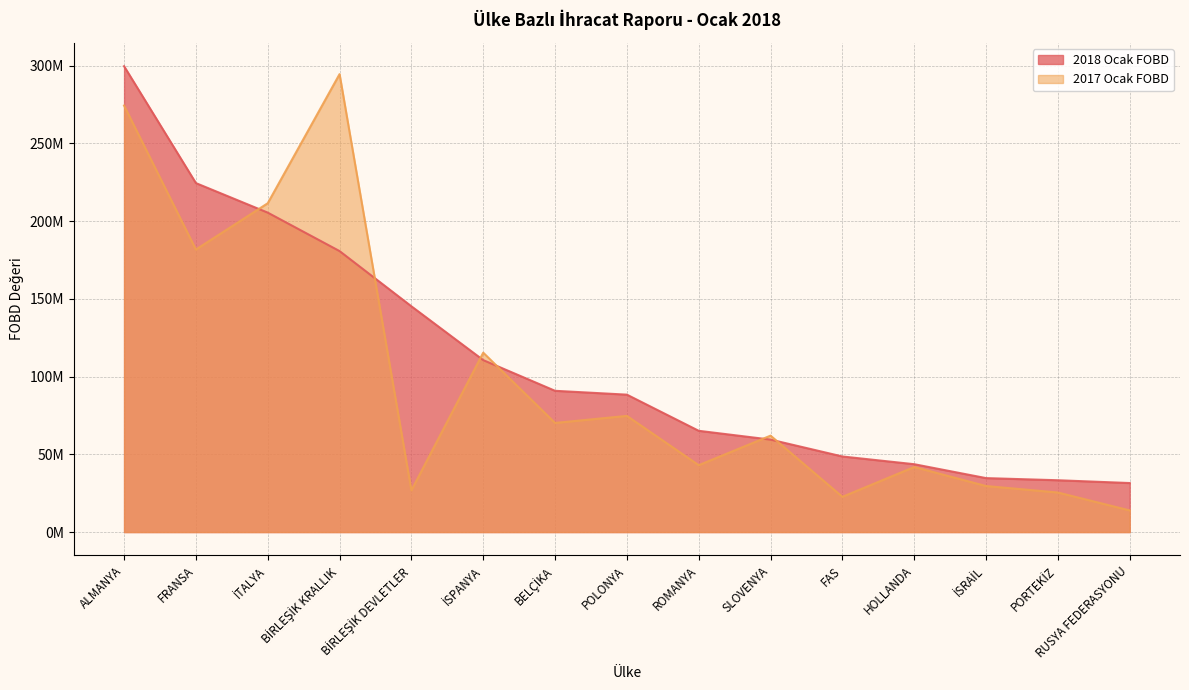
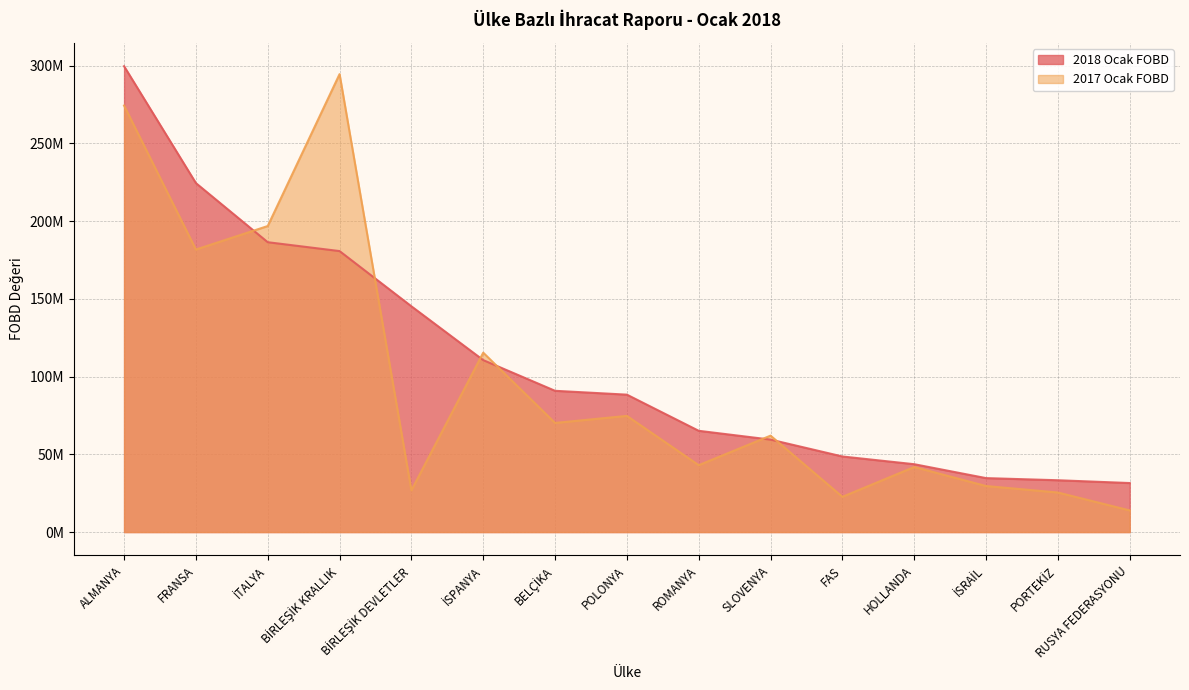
2018 Ocak FOBD, İTALYA: 206000000 -> 186000000
2017 Ocak FOBD, İTALYA: 212000000 -> 197000000
